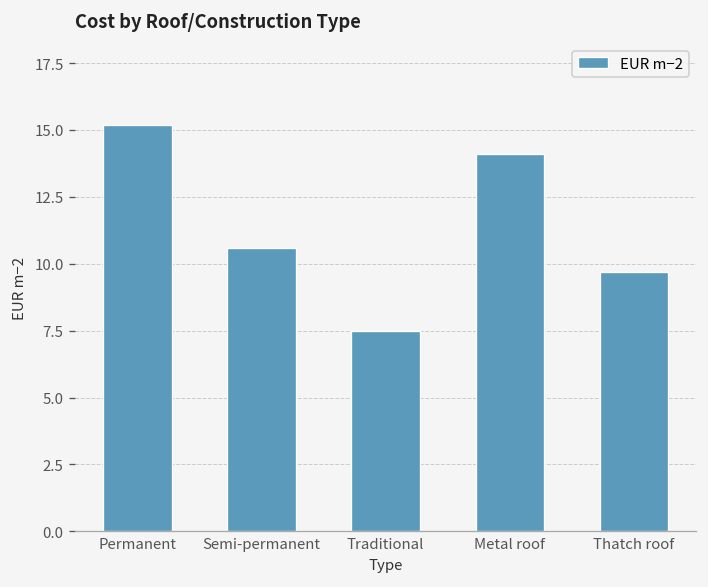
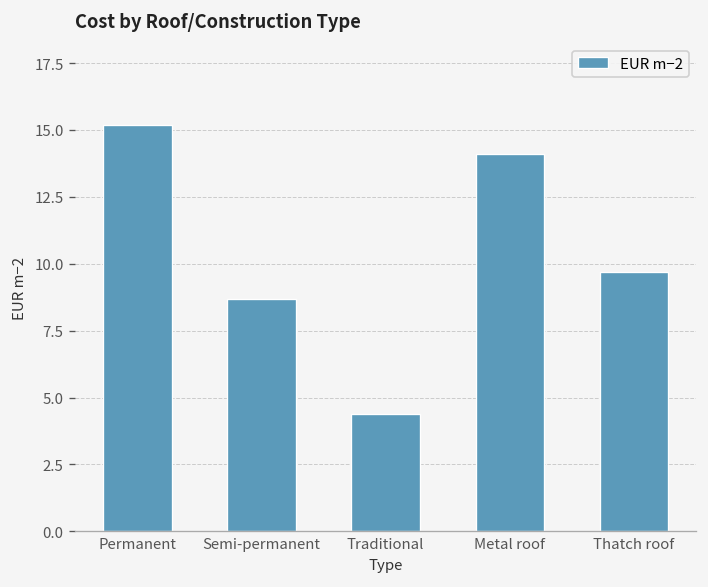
Semi-permanent: 10.6 -> 8.7
Traditional: 7.5 -> 4.4
